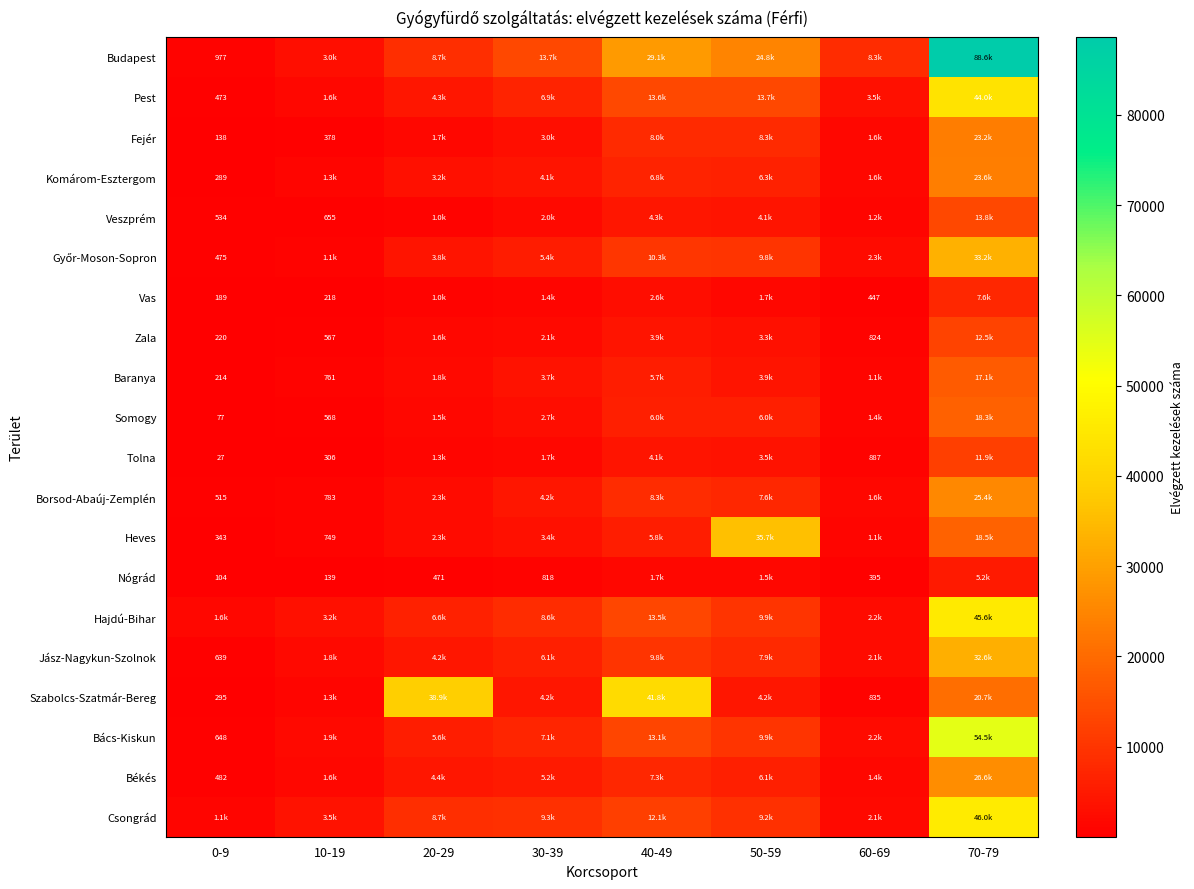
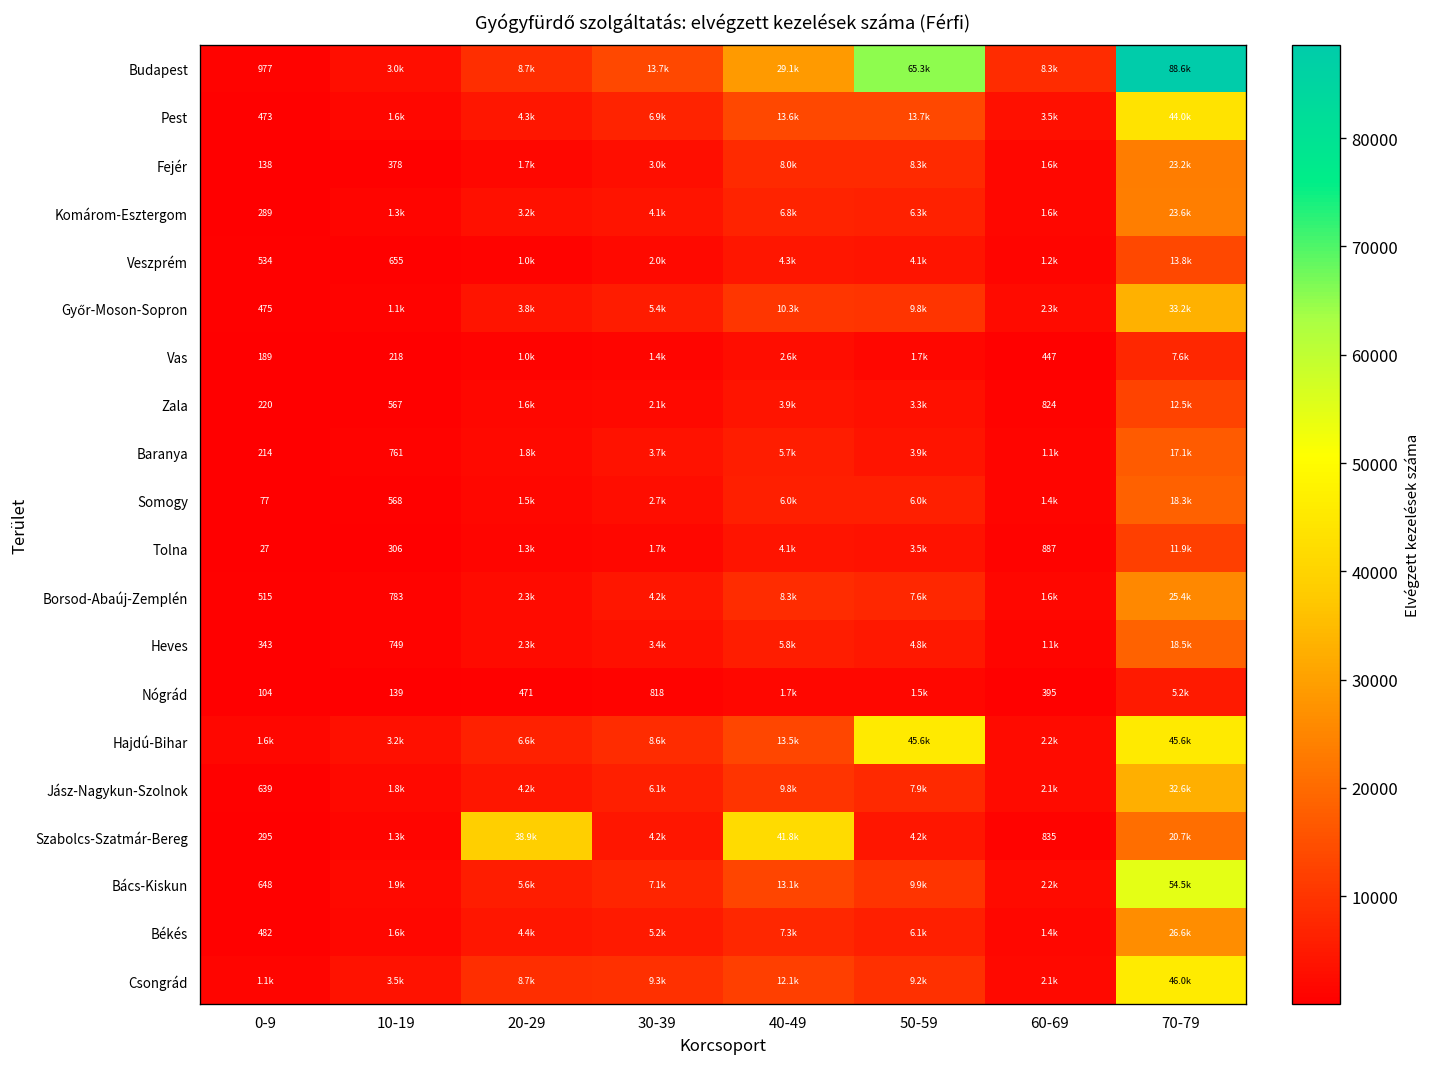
Budapest, 50-59: 24.8k -> 65.3k
Heves, 50-59: 35.7k -> 4.8k
Hajdú-Bihar, 50-59: 9.9k -> 45.6k
